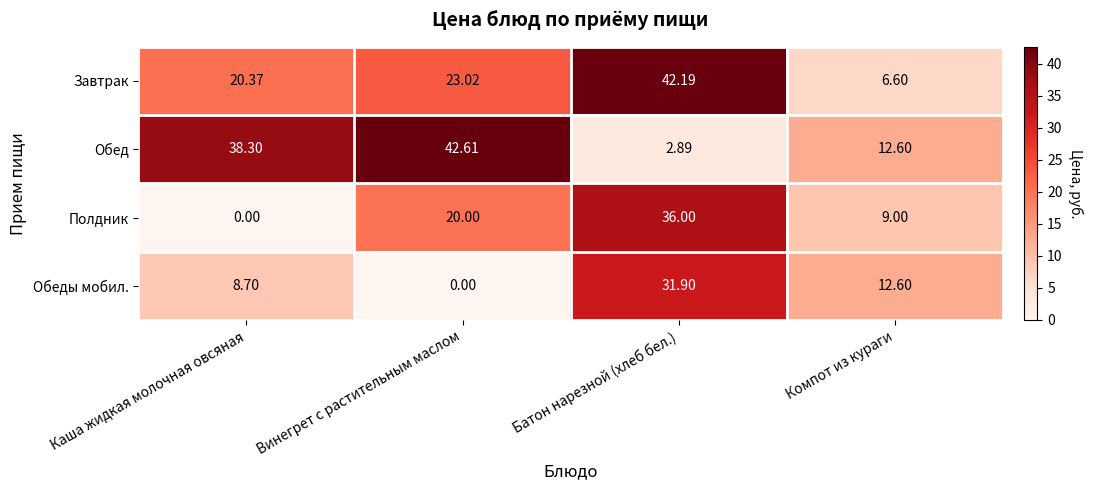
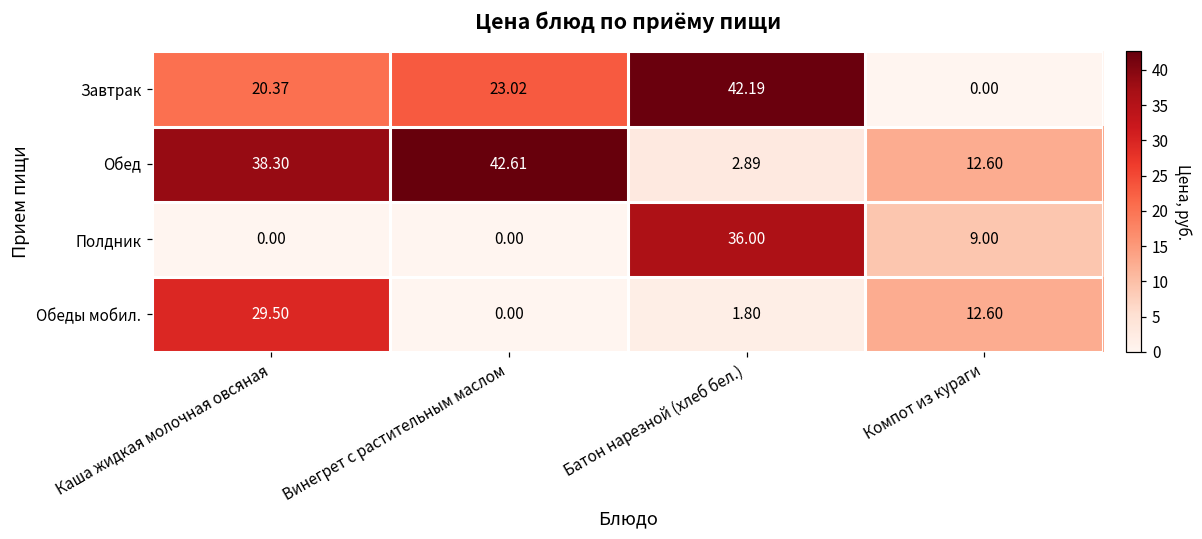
Завтрак, Компот из кураги: 6.60 -> 0.00
Полдник, Винегрет с растительным маслом: 20.00 -> 0.00
Обеды мобил., Каша жидкая молочная овсяная: 8.70 -> 29.50
Обеды мобил., Батон нарезной (хлеб бел.): 31.90 -> 1.80
